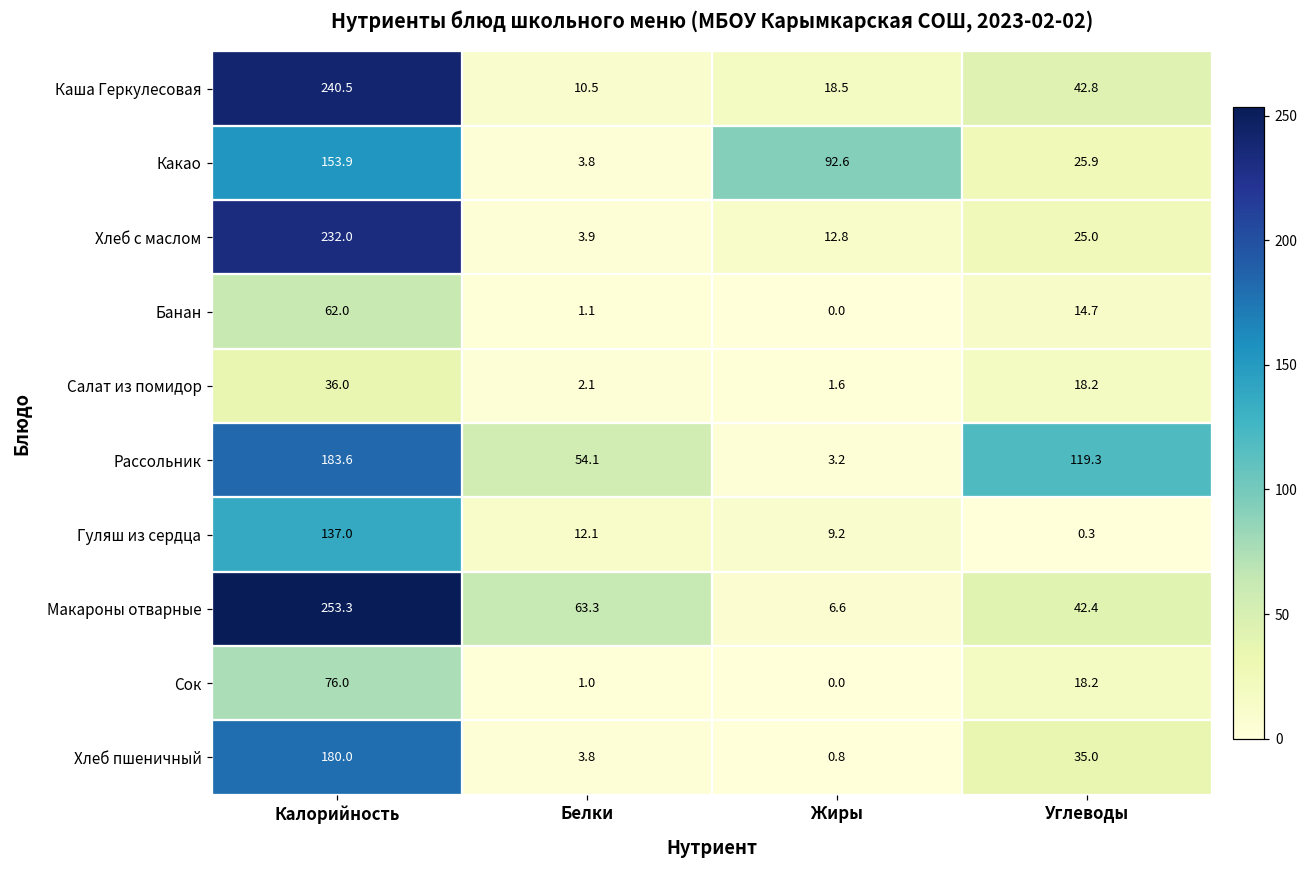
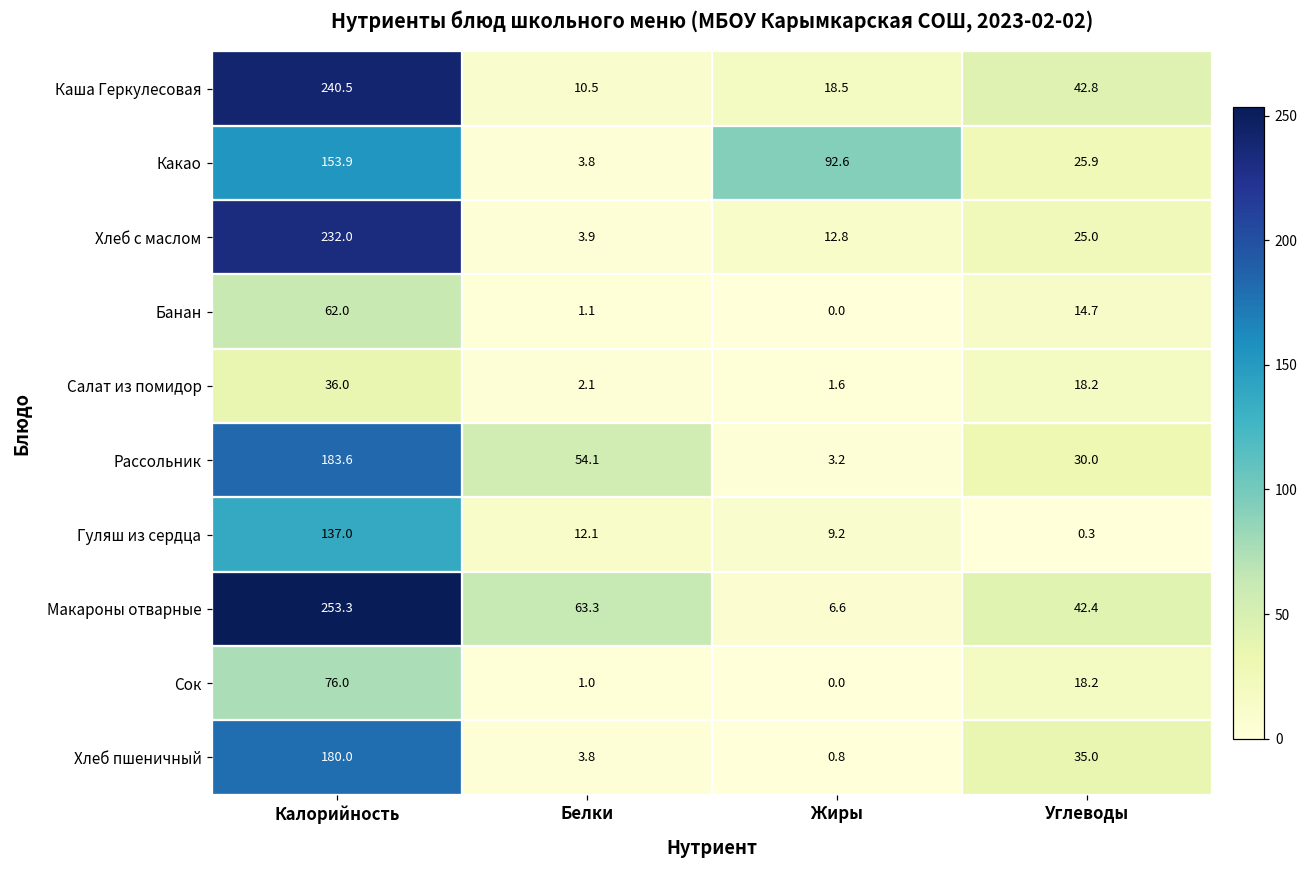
Рассольник, Углеводы: 119.3 -> 30.0
